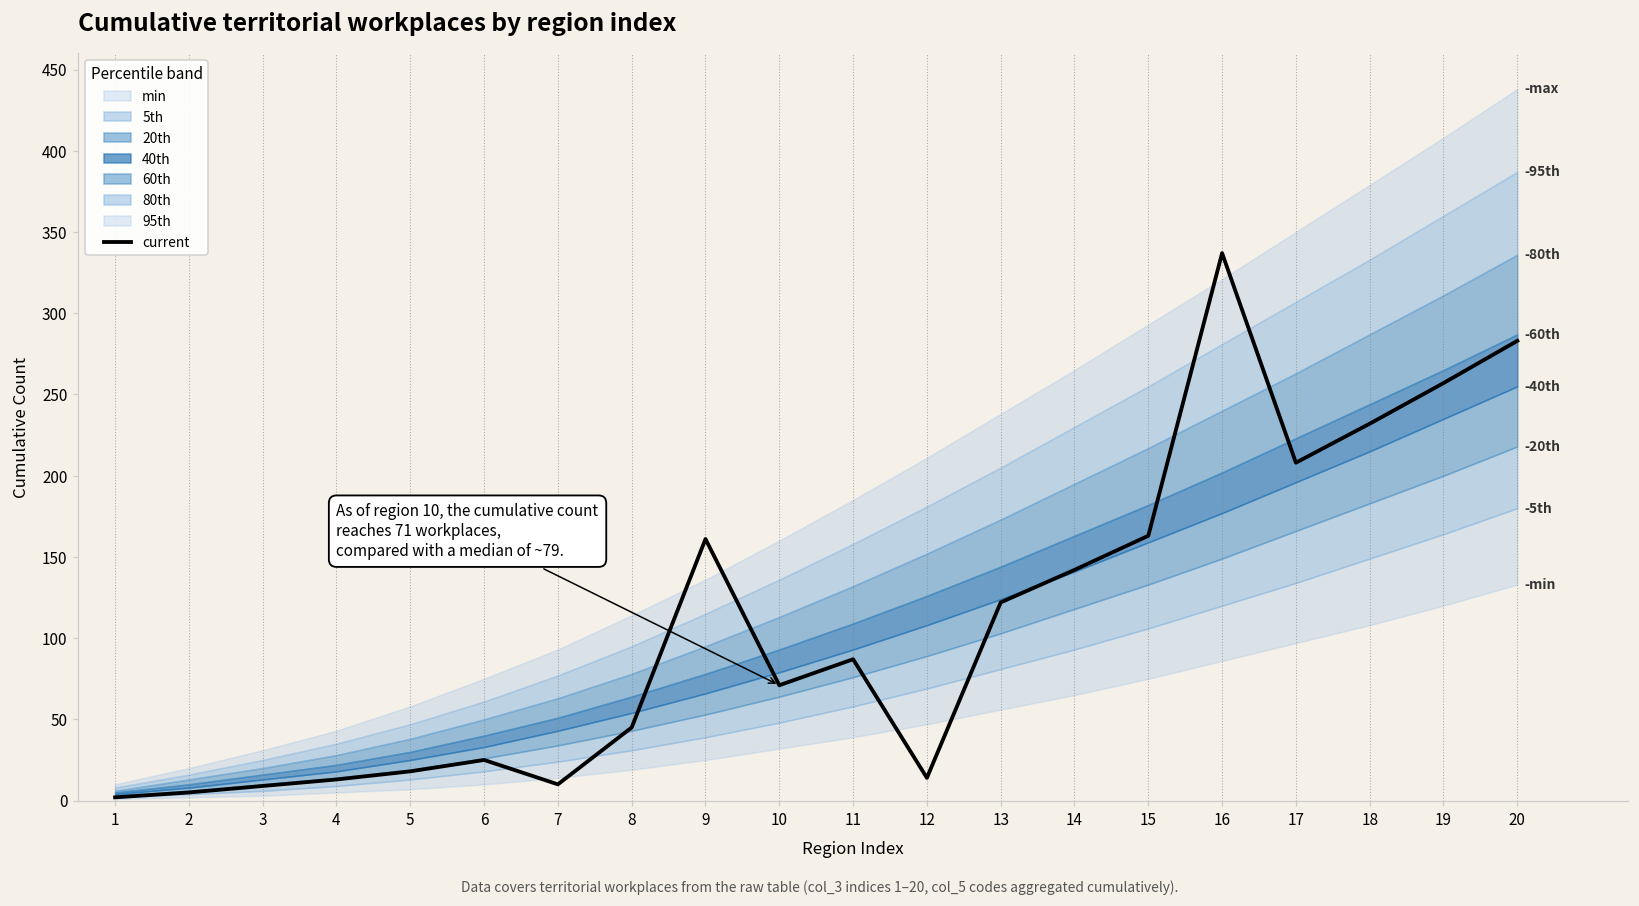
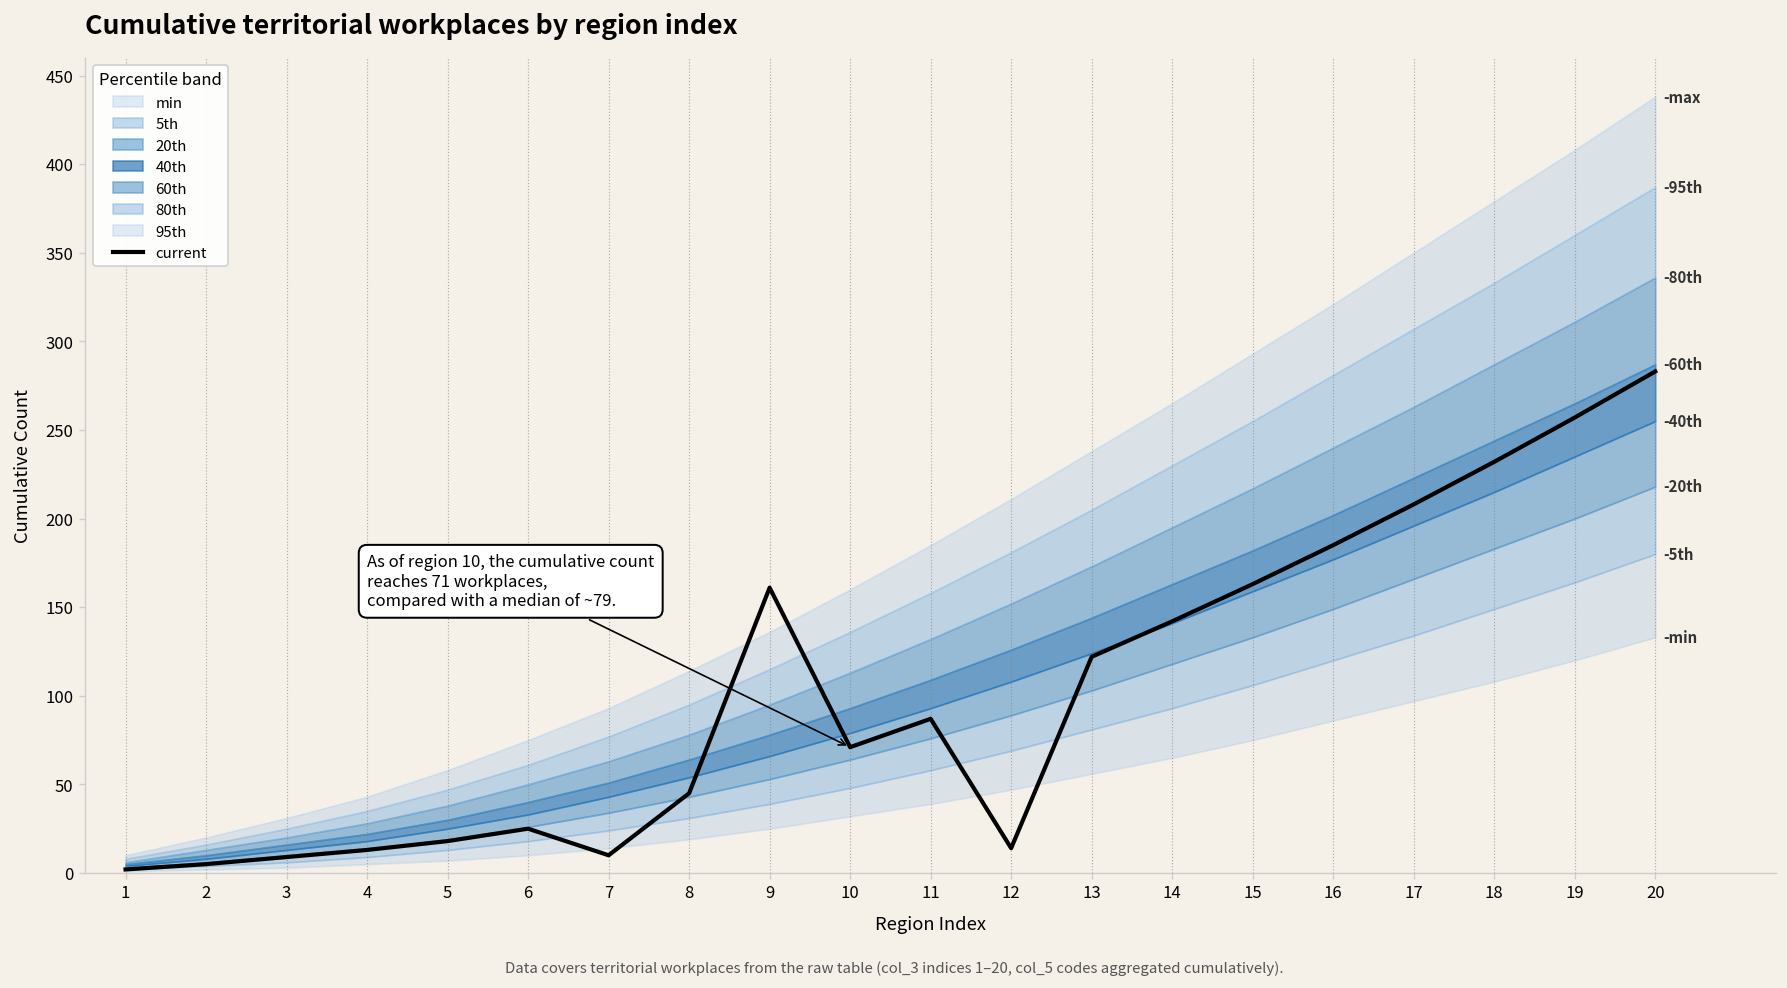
current, 16: 337 -> 185
